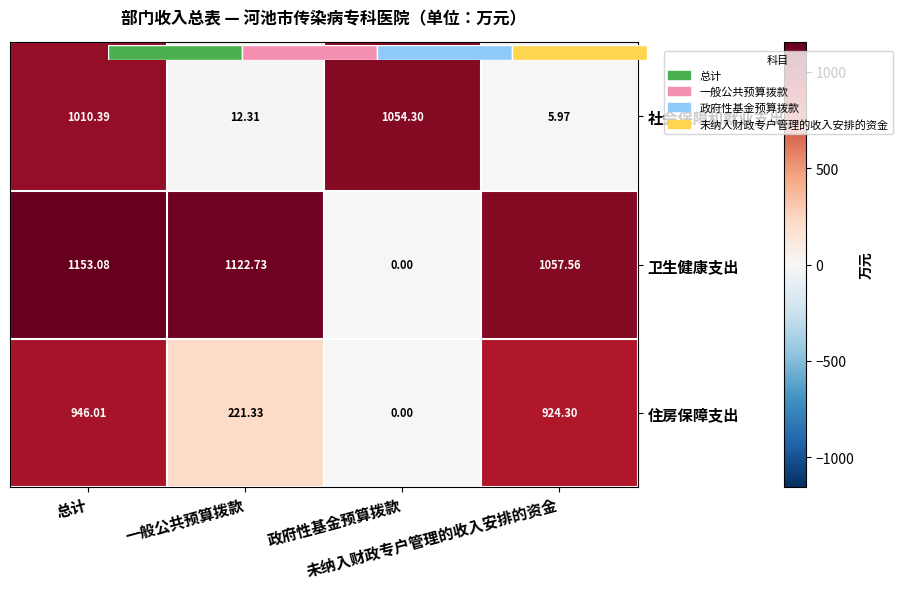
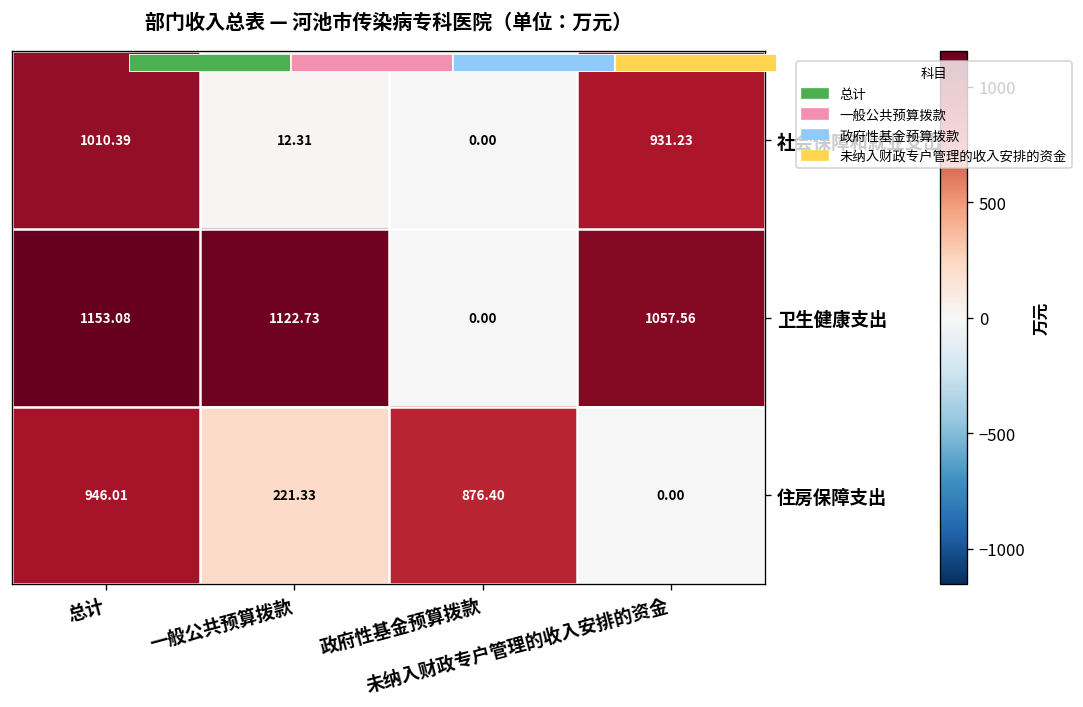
部门收入总表 — 河池市传染病专科医院（单位：万元）, 社会保障和就业支出, 政府性基金预算拨款: 1054.30 -> 0.00
部门收入总表 — 河池市传染病专科医院（单位：万元）, 社会保障和就业支出, 未纳入财政专户管理的收入安排的资金: 5.97 -> 931.23
部门收入总表 — 河池市传染病专科医院（单位：万元）, 住房保障支出, 政府性基金预算拨款: 0.00 -> 876.40
部门收入总表 — 河池市传染病专科医院（单位：万元）, 住房保障支出, 未纳入财政专户管理的收入安排的资金: 924.30 -> 0.00
